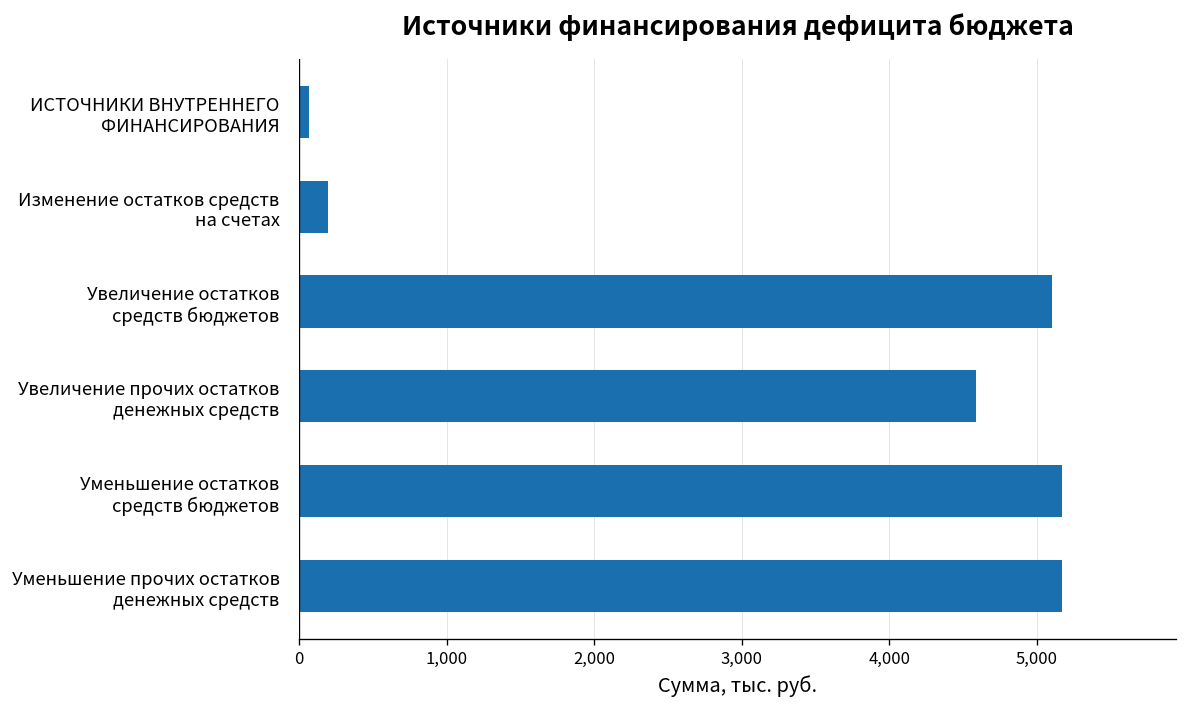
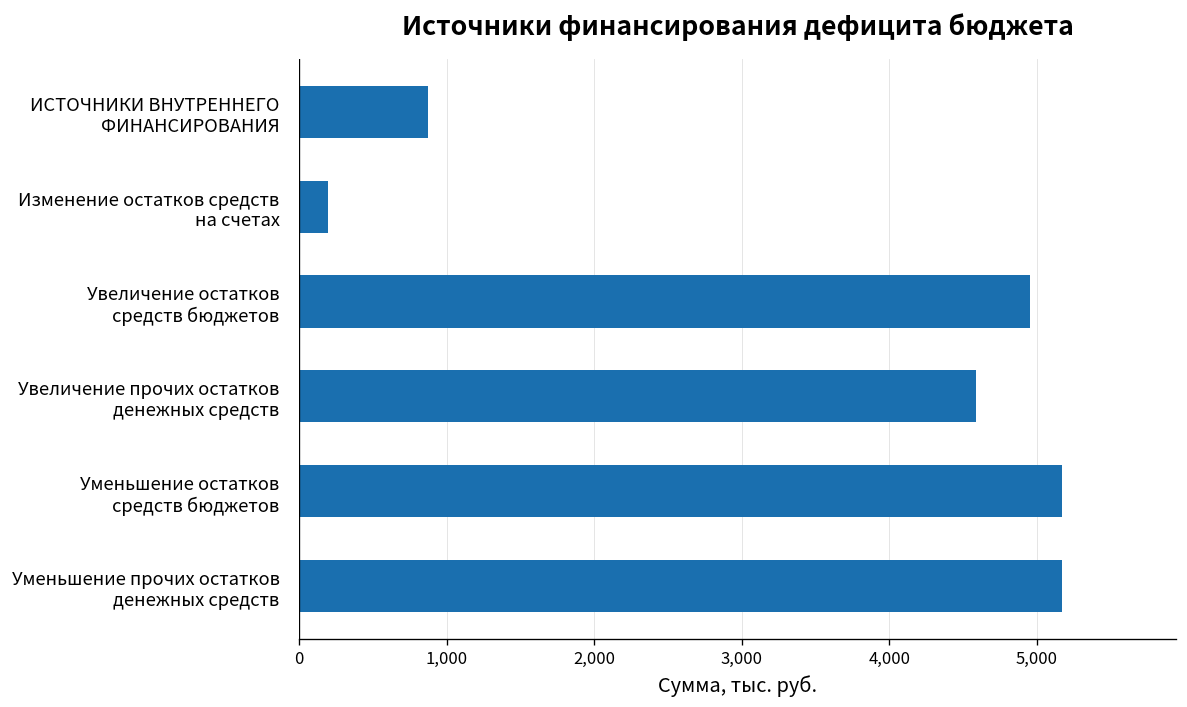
ИСТОЧНИКИ ВНУТРЕННЕГО ФИНАНСИРОВАНИЯ: 70 -> 880
Увеличение остатков средств бюджетов: 5,100 -> 4,950
